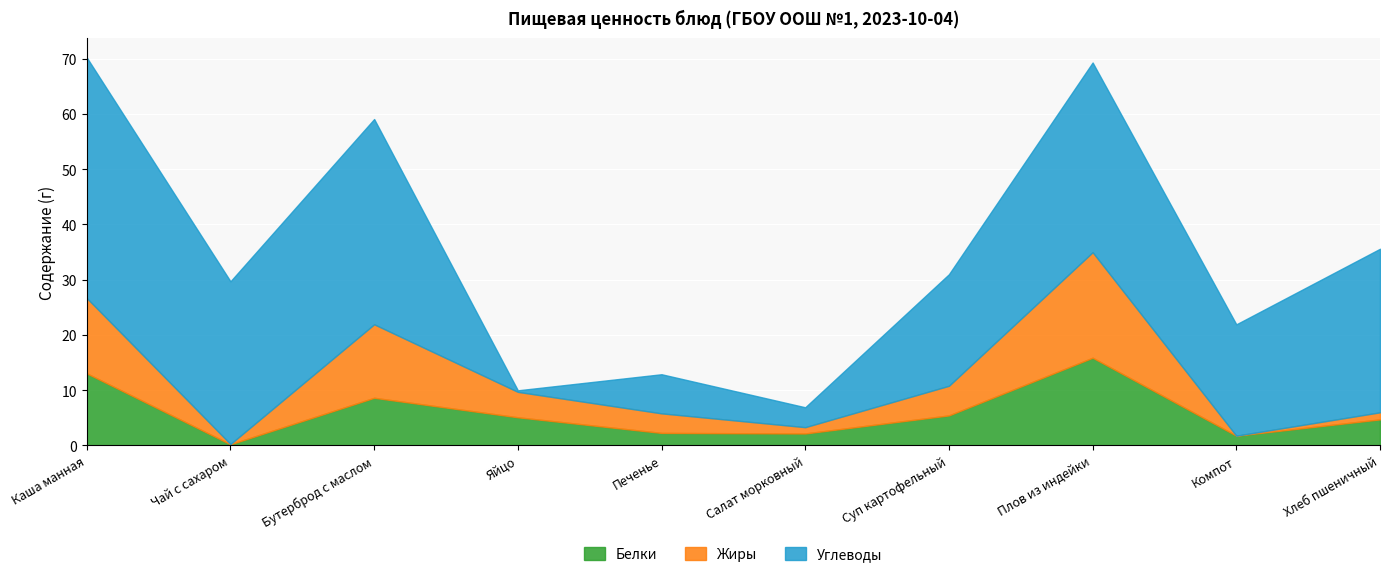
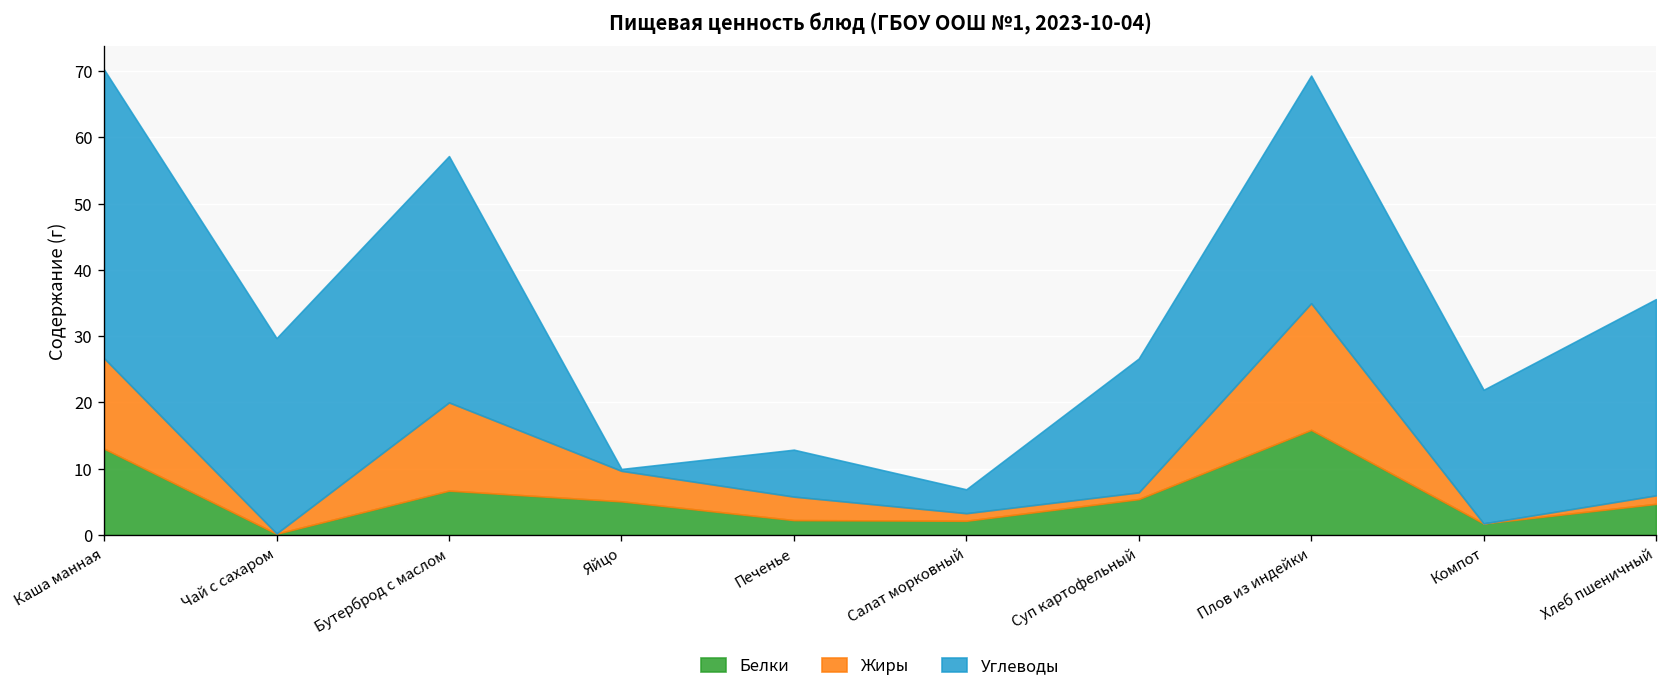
Белки, Бутерброд с маслом: 9 -> 7
Жиры, Суп картофельный: 5 -> 1
